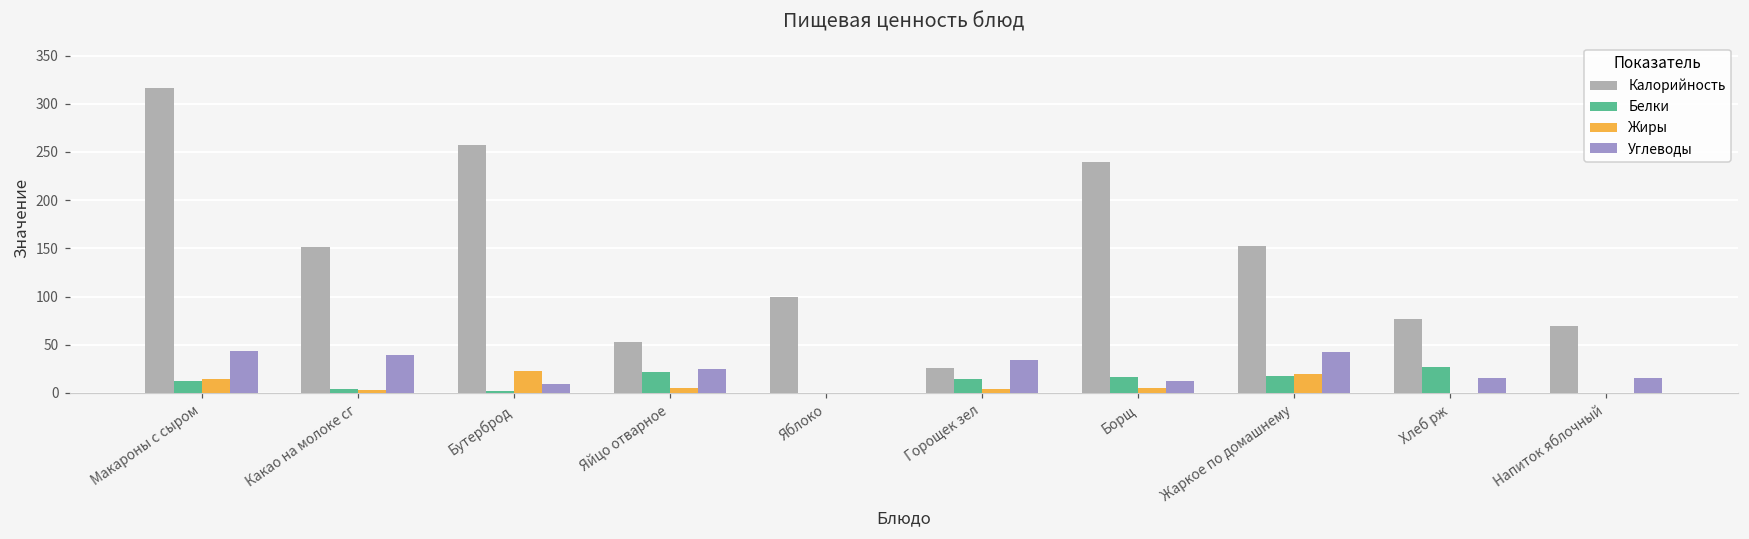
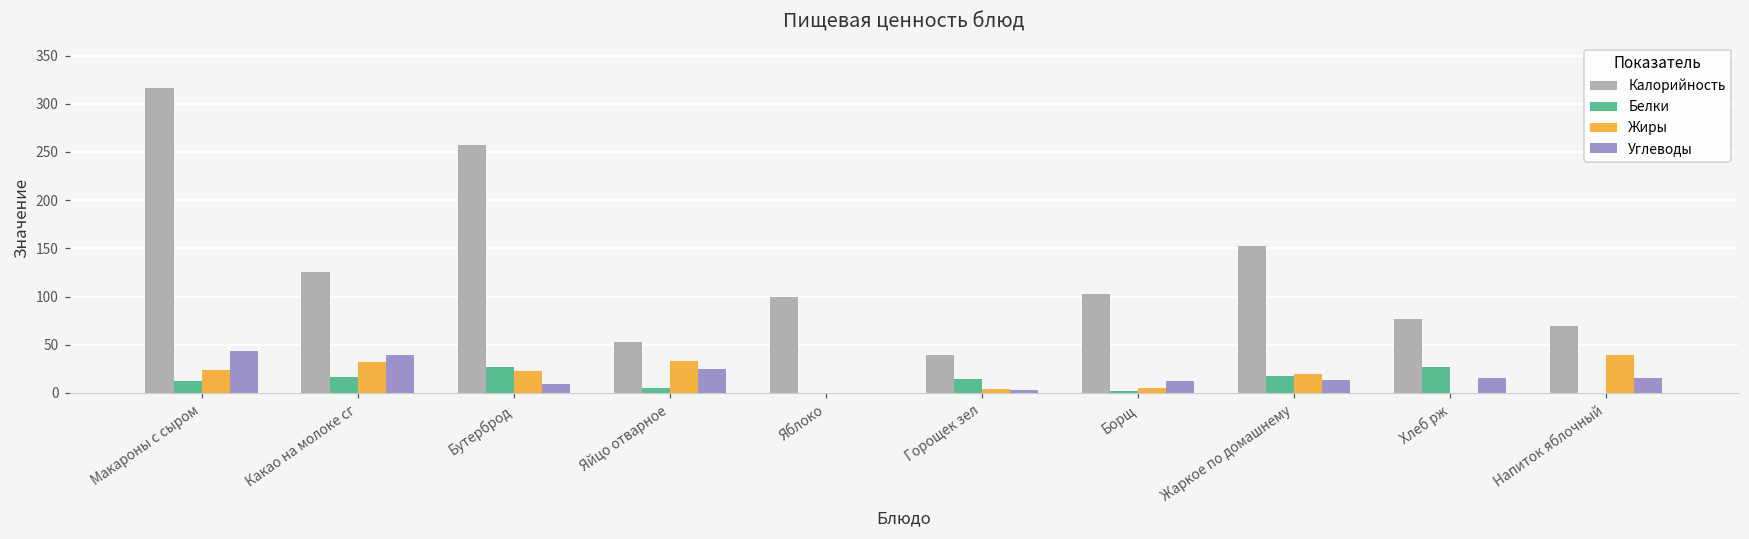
Жиры, Макароны с сыром: 10 -> 20
Калорийность, Какао на молоке сг: 150 -> 130
Белки, Какао на молоке сг: 0 -> 20
Жиры, Какао на молоке сг: 0 -> 30
Белки, Бутерброд: 0 -> 30
Белки, Яйцо отварное: 20 -> 10
Жиры, Яйцо отварное: 0 -> 30
Калорийность, Горощек зел: 30 -> 40
Углеводы, Горощек зел: 30 -> 0
Калорийность, Борщ: 240 -> 100
Белки, Борщ: 20 -> 0
Углеводы, Жаркое по домашнему: 40 -> 10
Жиры, Напиток яблочный: 0 -> 40
